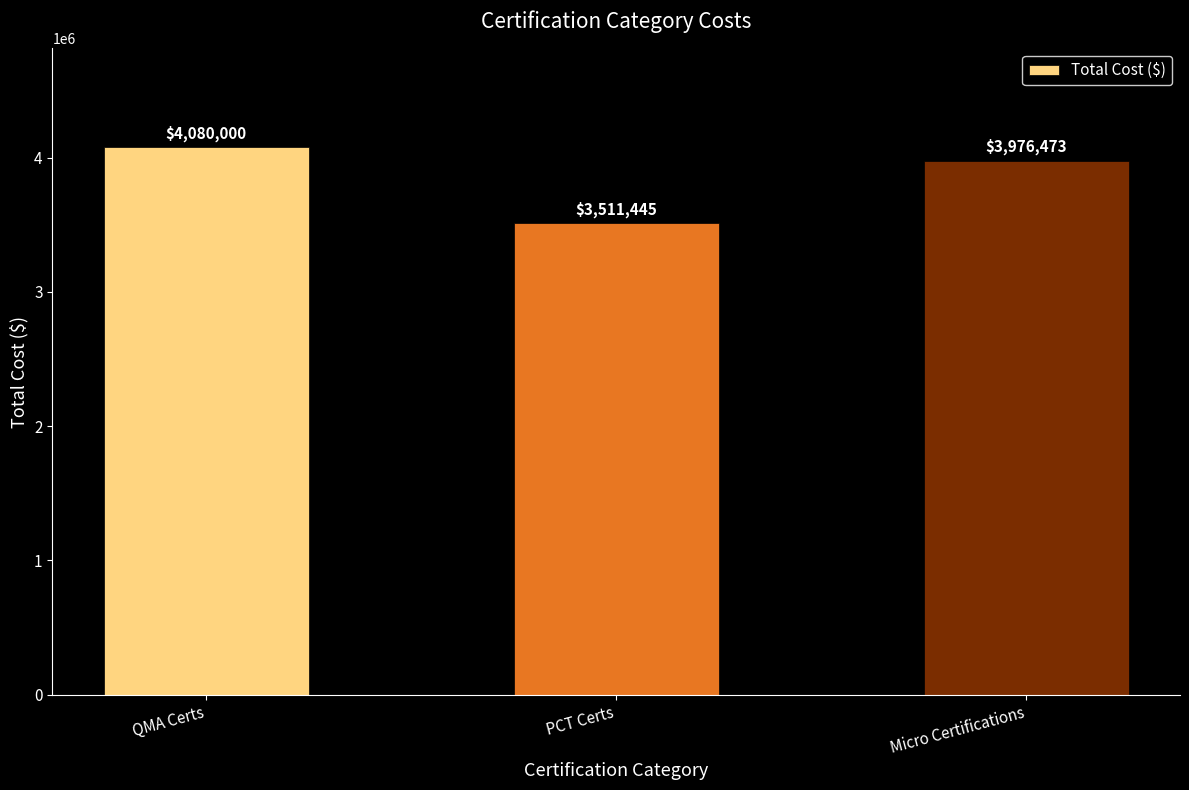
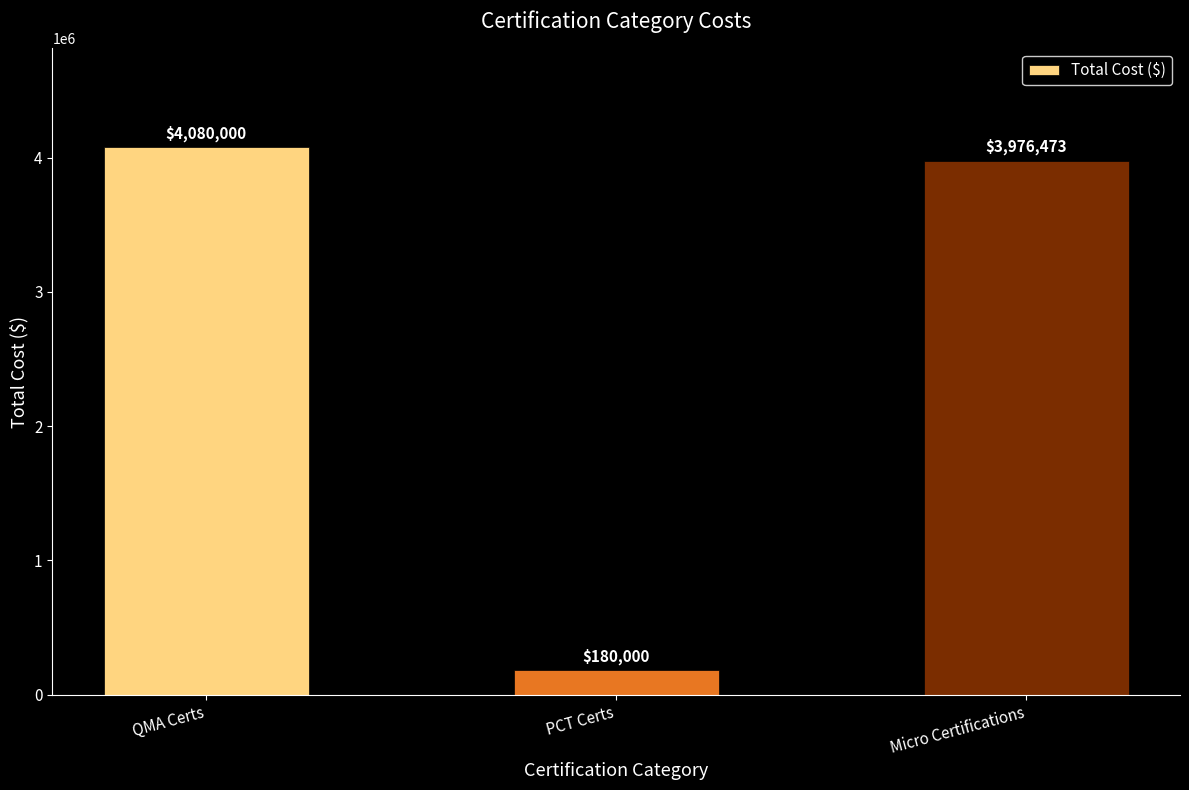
PCT Certs: $3,511,445 -> $180,000
